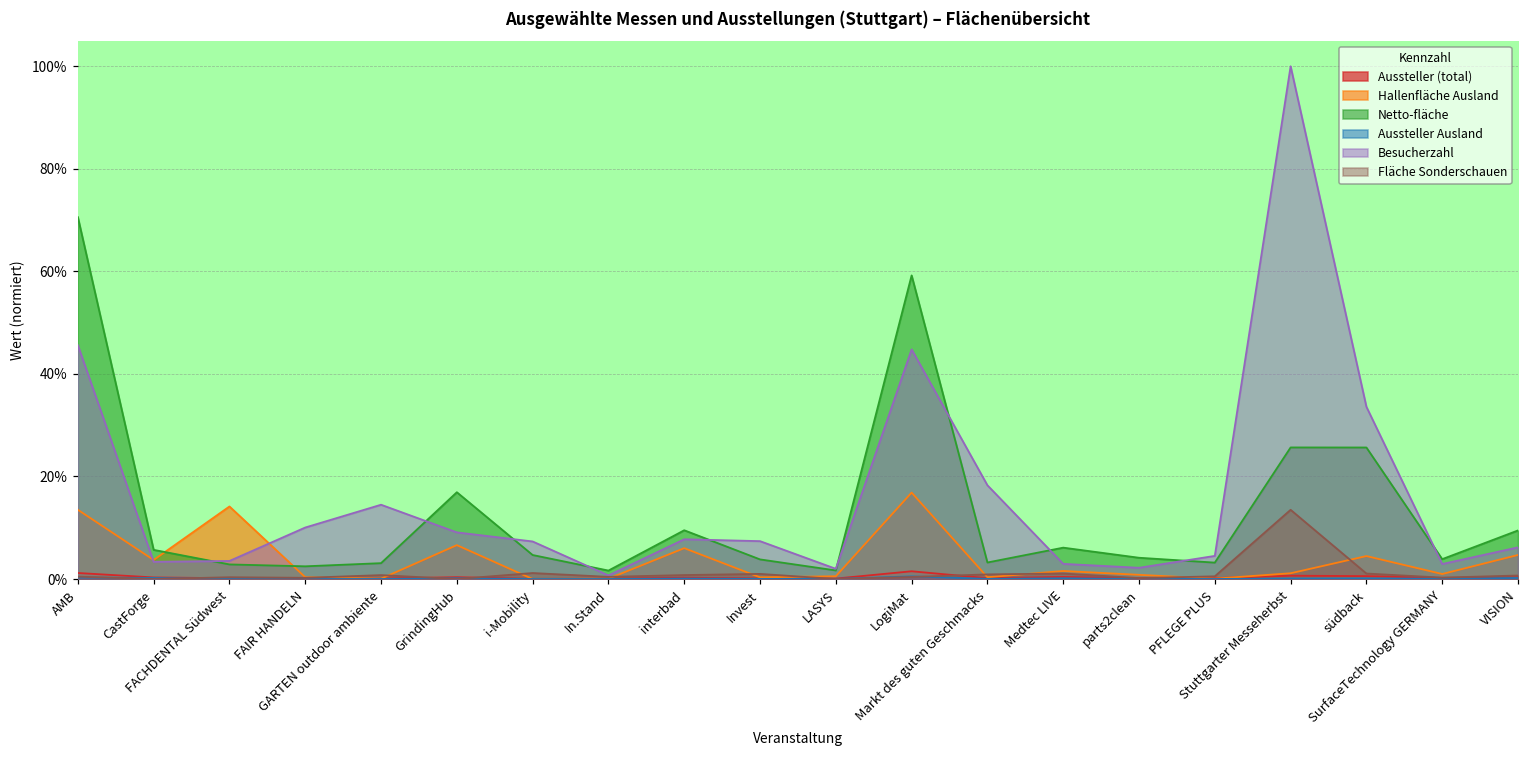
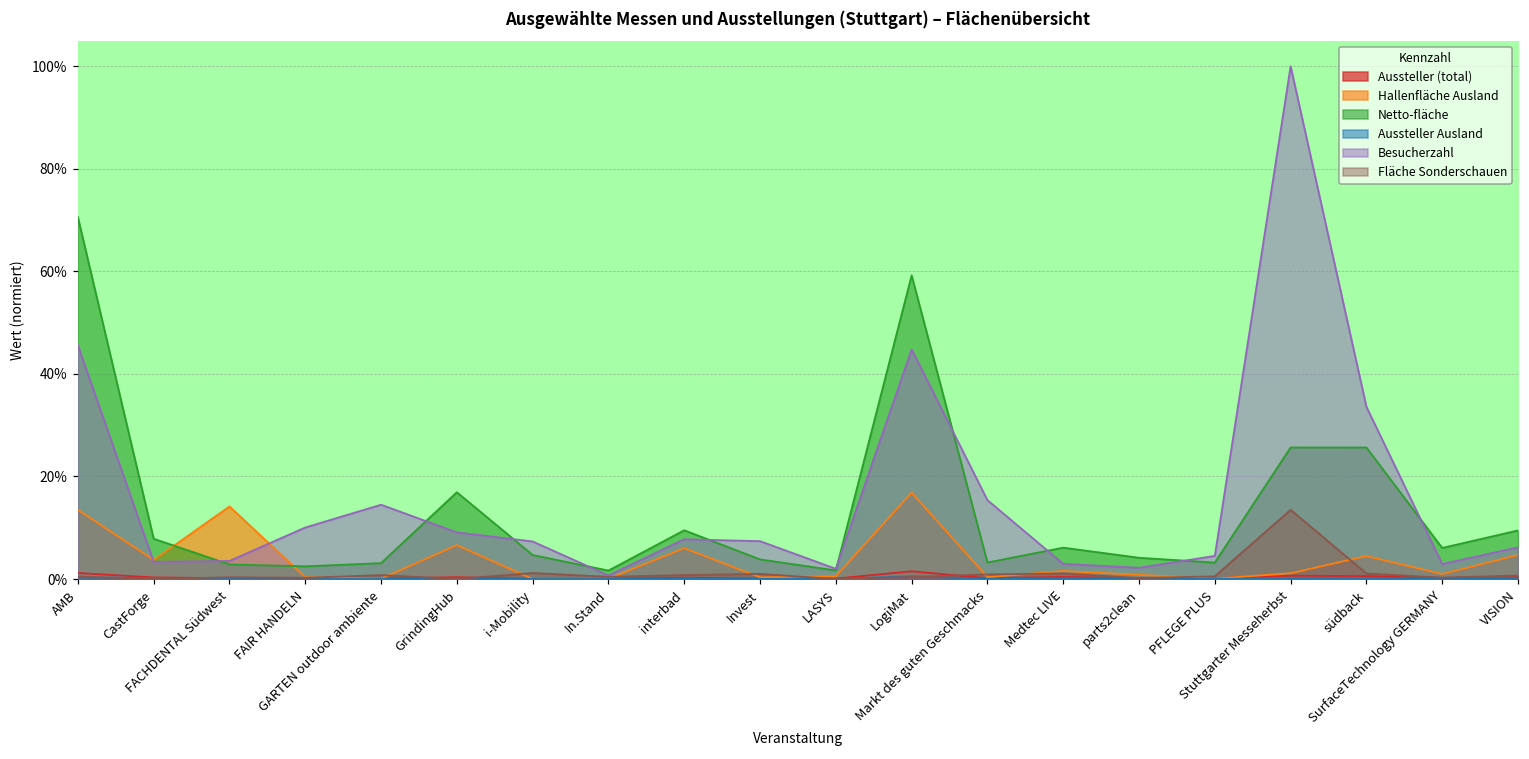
Netto-fläche, CastForge: 6% -> 8%
Besucherzahl, Markt des guten Geschmacks: 18% -> 15%
Netto-fläche, SurfaceTechnology GERMANY: 4% -> 6%
